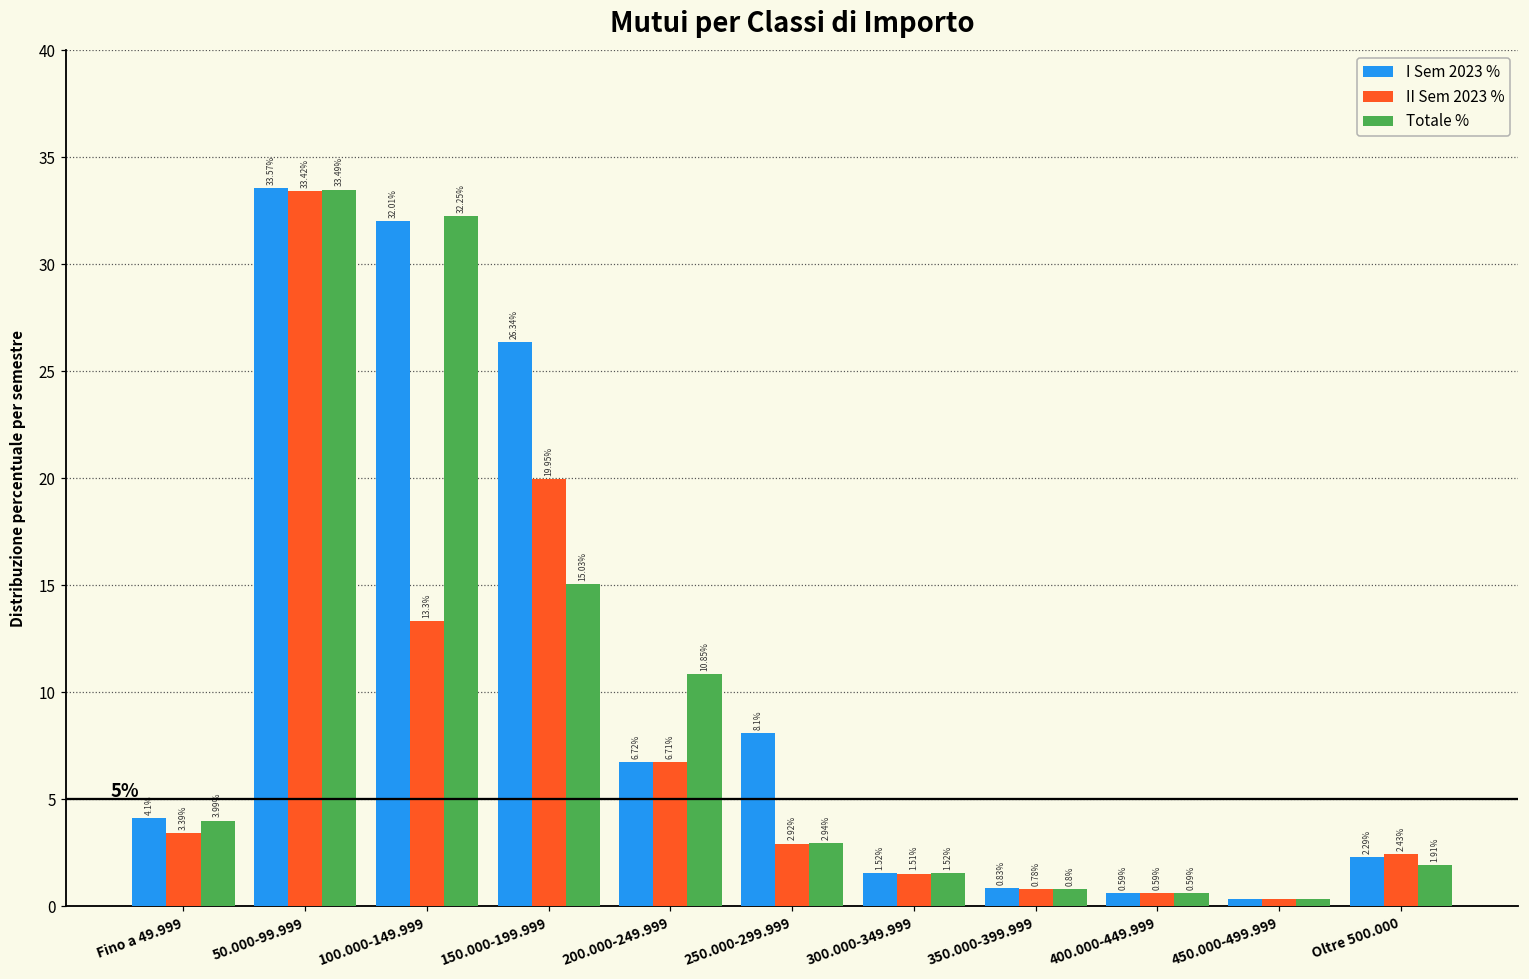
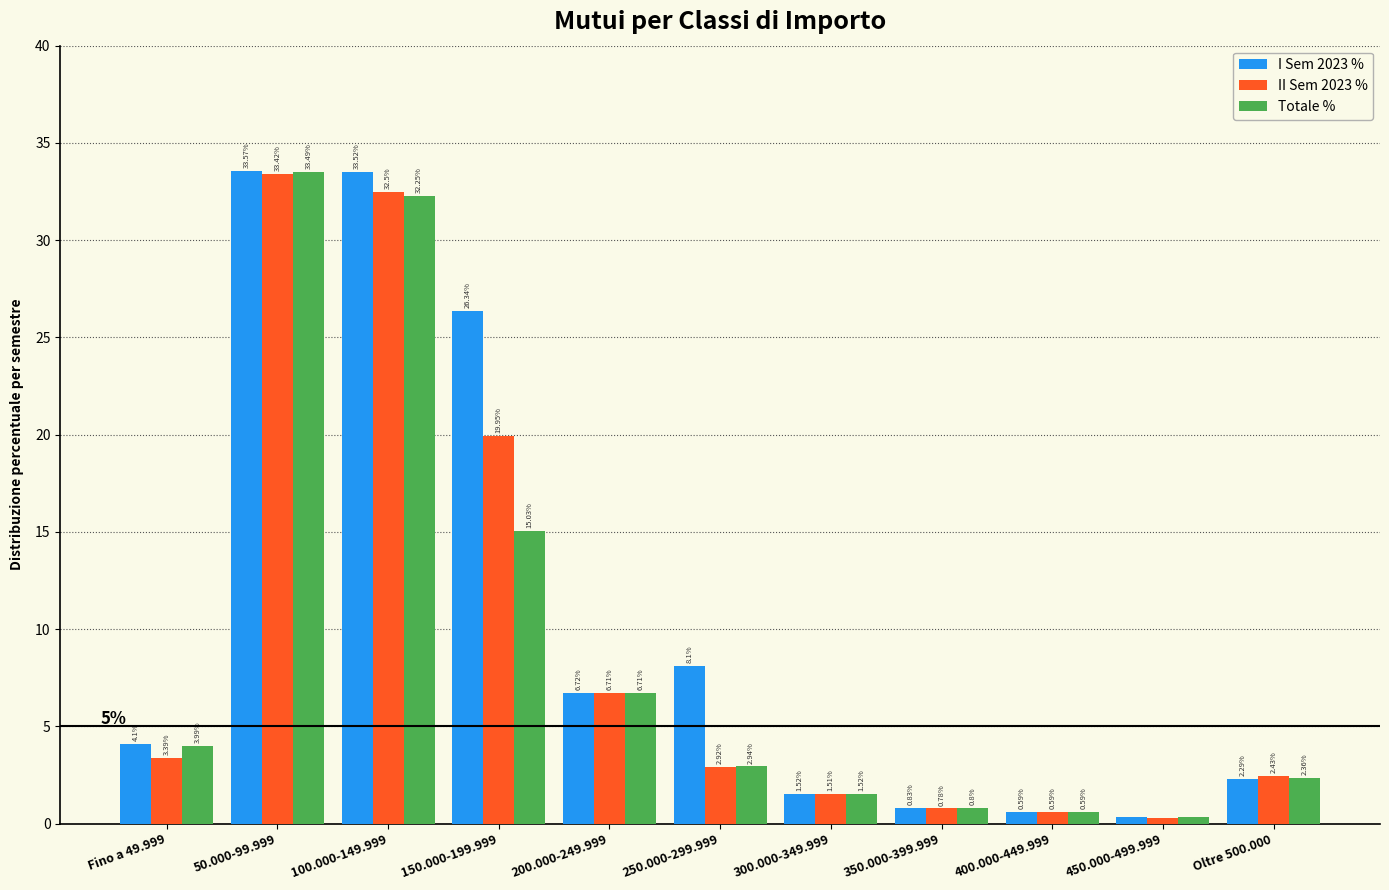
I Sem 2023 %, 100.000-149.999: 32.01% -> 33.52%
II Sem 2023 %, 100.000-149.999: 13.3% -> 32.5%
Totale %, 200.000-249.999: 10.85% -> 6.71%
Totale %, Oltre 500.000: 1.91% -> 2.36%
